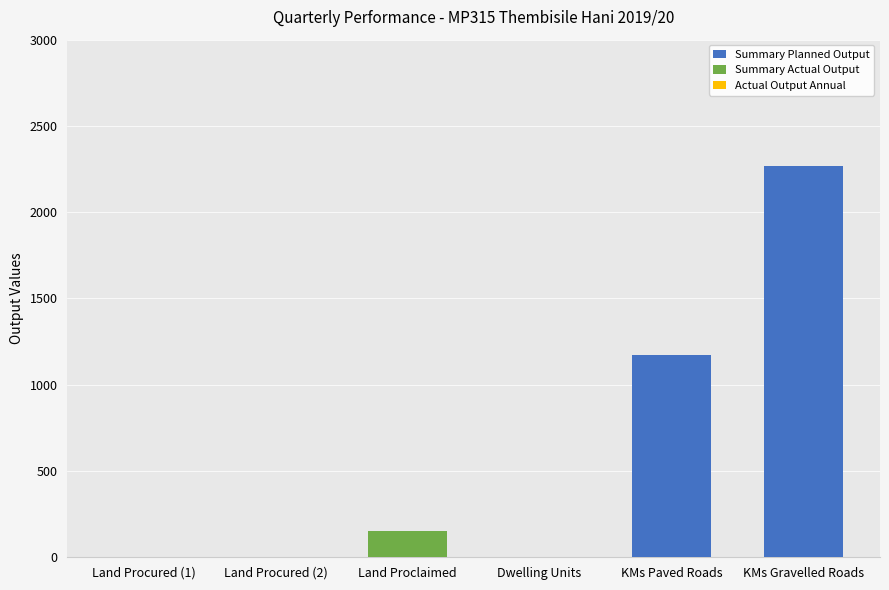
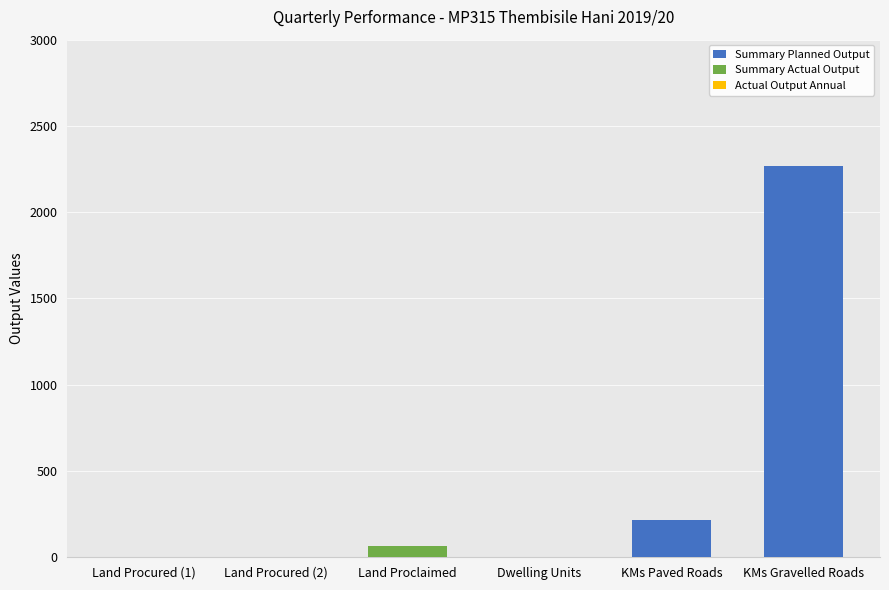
Summary Actual Output, Land Proclaimed: 150 -> 70
Summary Planned Output, KMs Paved Roads: 1170 -> 220
